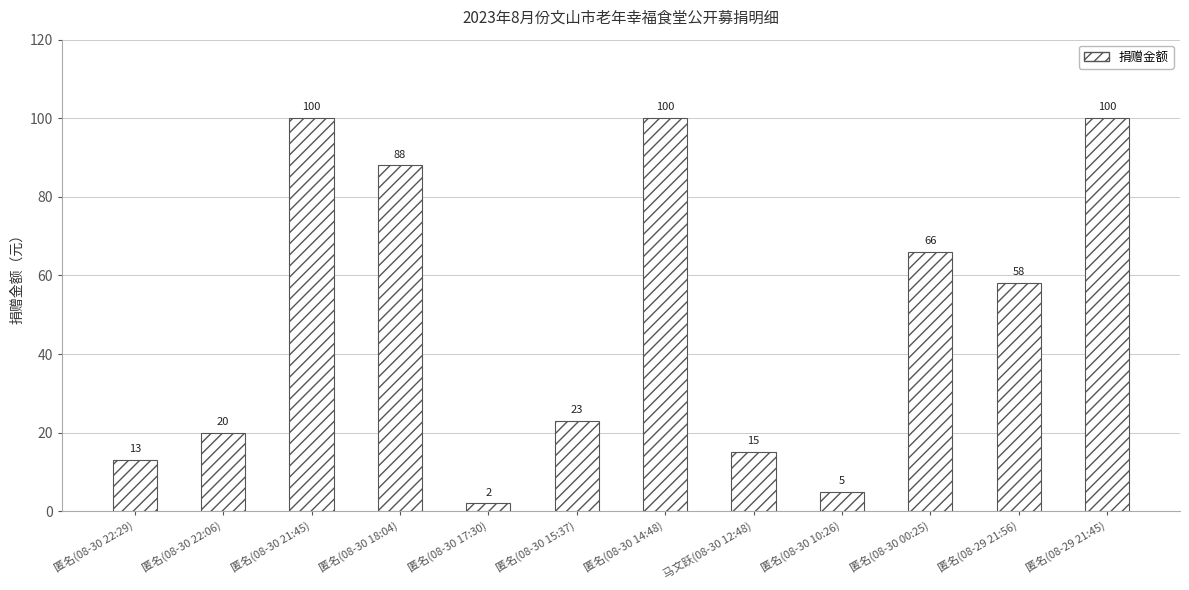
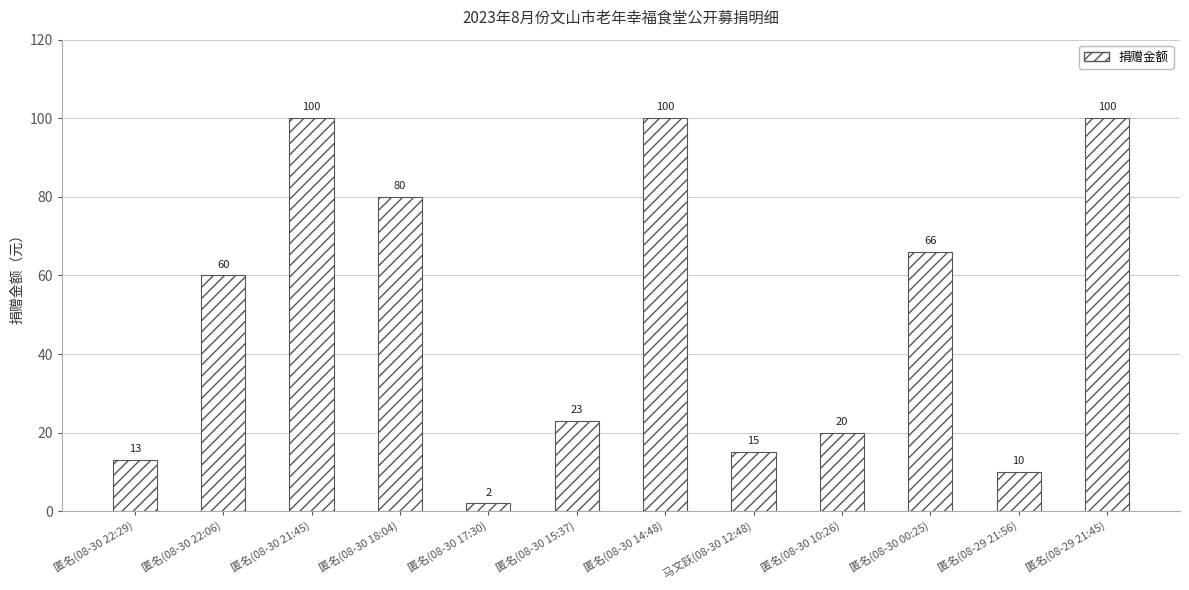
匿名(08-30 22:06): 20 -> 60
匿名(08-30 18:04): 88 -> 80
匿名(08-30 10:26): 5 -> 20
匿名(08-29 21:56): 58 -> 10
